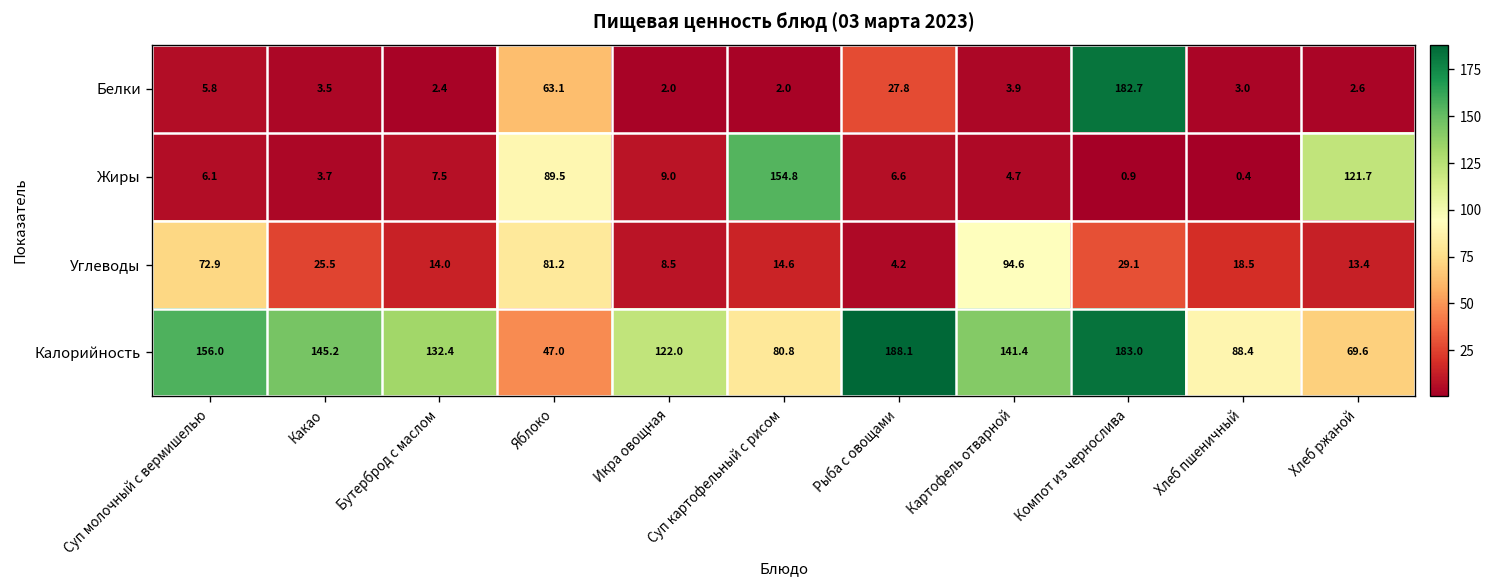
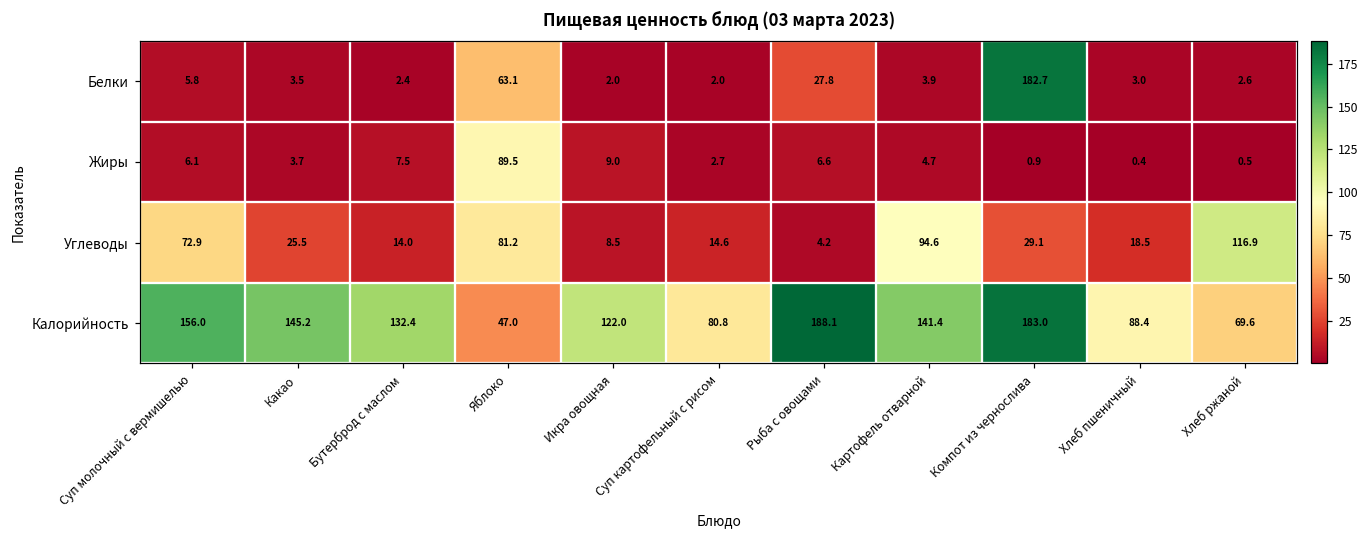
Жиры, Суп картофельный с рисом: 154.8 -> 2.7
Жиры, Хлеб ржаной: 121.7 -> 0.5
Углеводы, Хлеб ржаной: 13.4 -> 116.9
